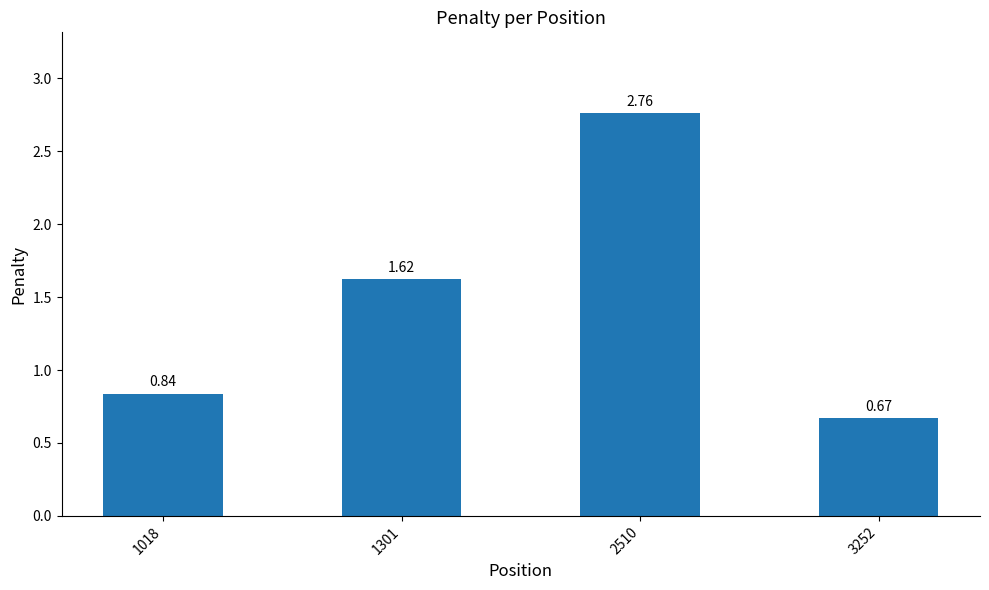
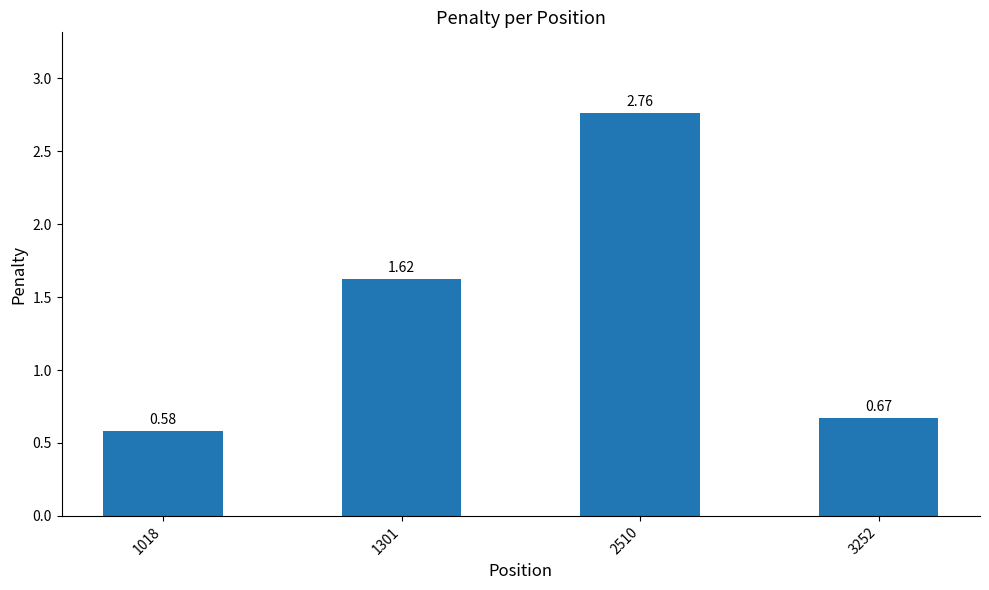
1018: 0.84 -> 0.58
